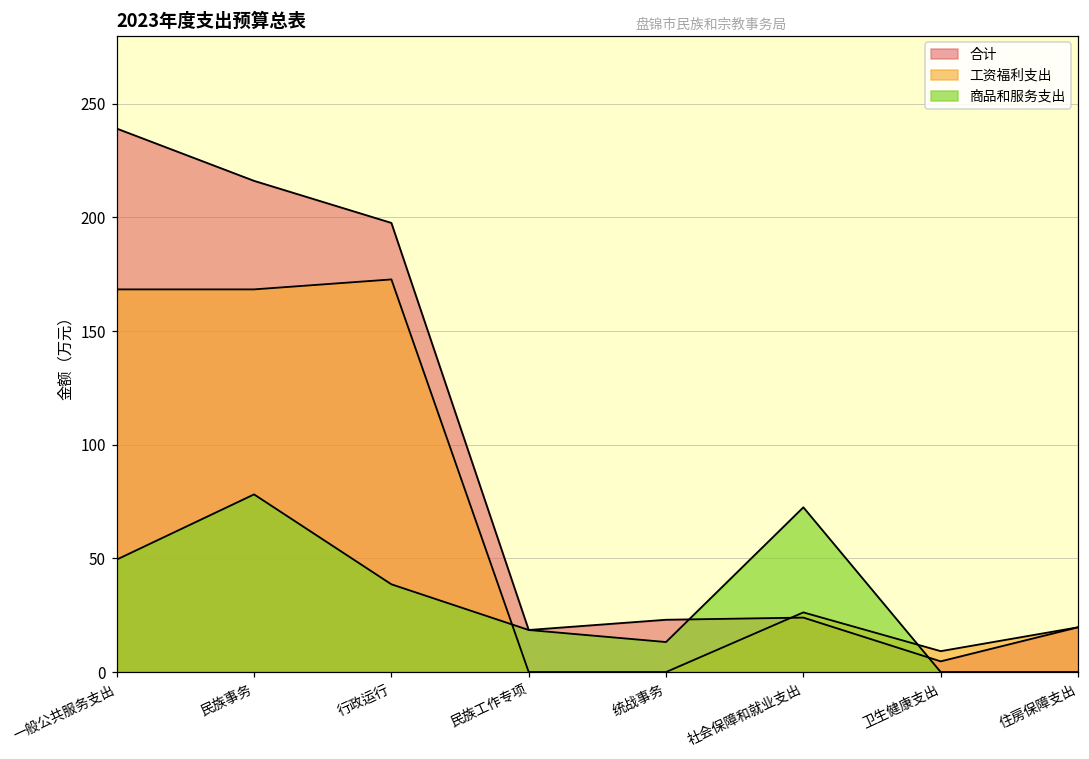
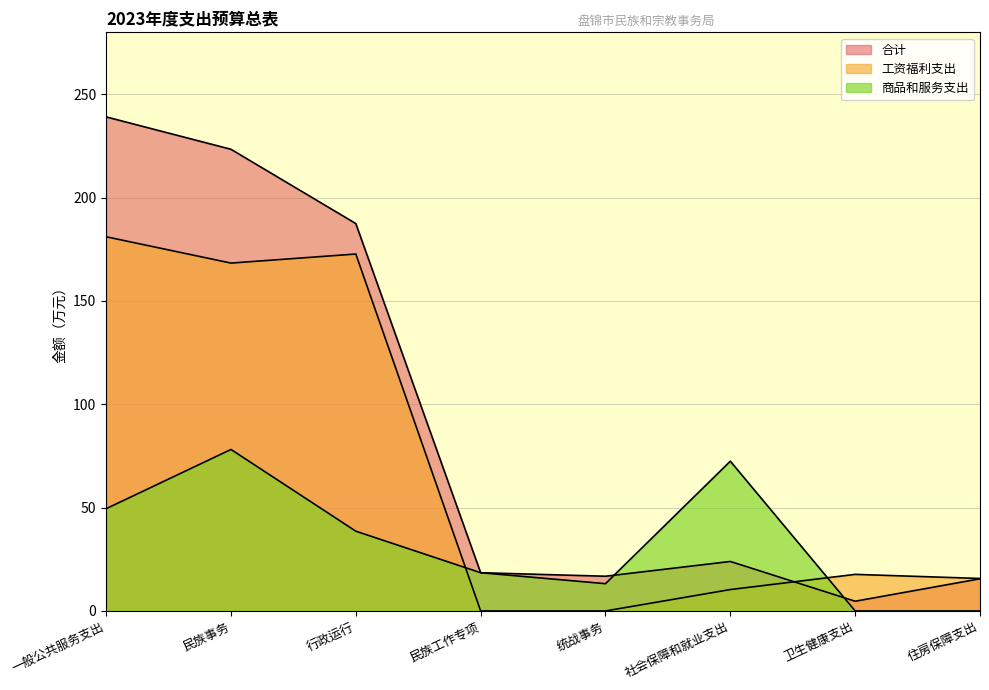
工资福利支出, 一般公共服务支出: 168 -> 181
合计, 民族事务: 216 -> 223
合计, 行政运行: 198 -> 187
合计, 统战事务: 23 -> 17
工资福利支出, 社会保障和就业支出: 26 -> 10
工资福利支出, 卫生健康支出: 9 -> 18
合计, 住房保障支出: 20 -> 16
工资福利支出, 住房保障支出: 20 -> 16
